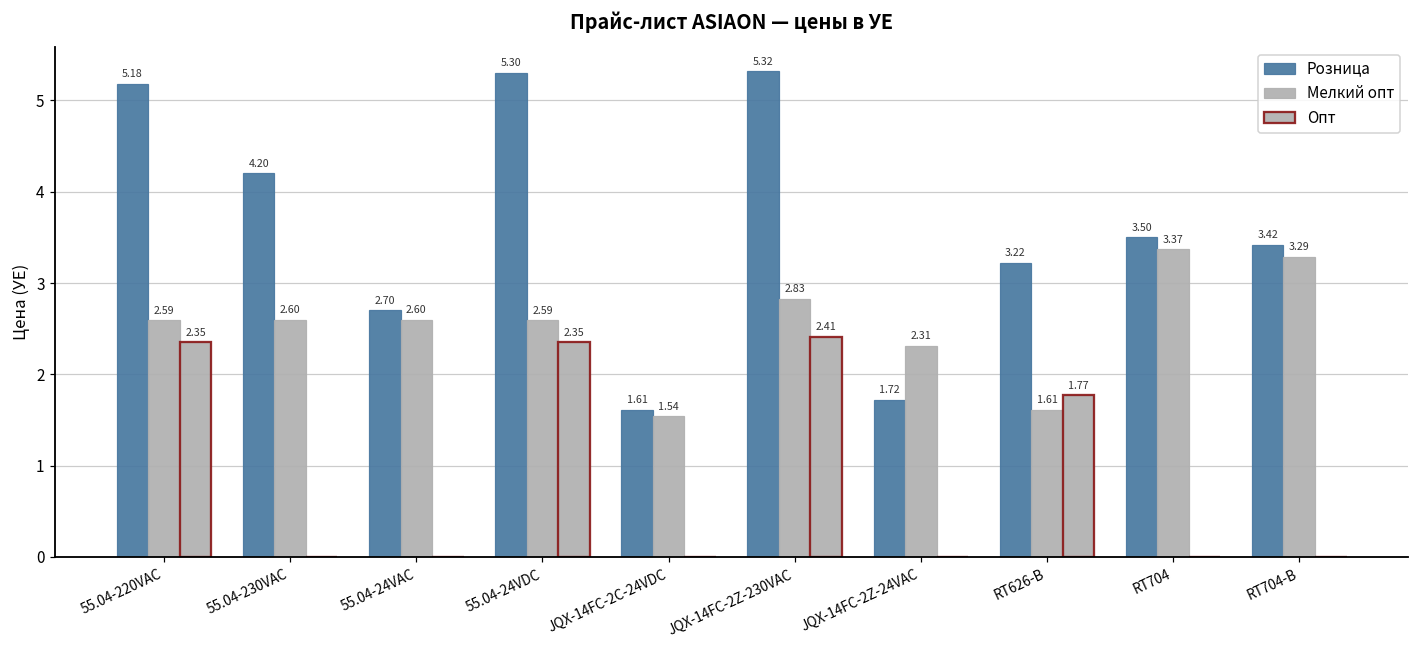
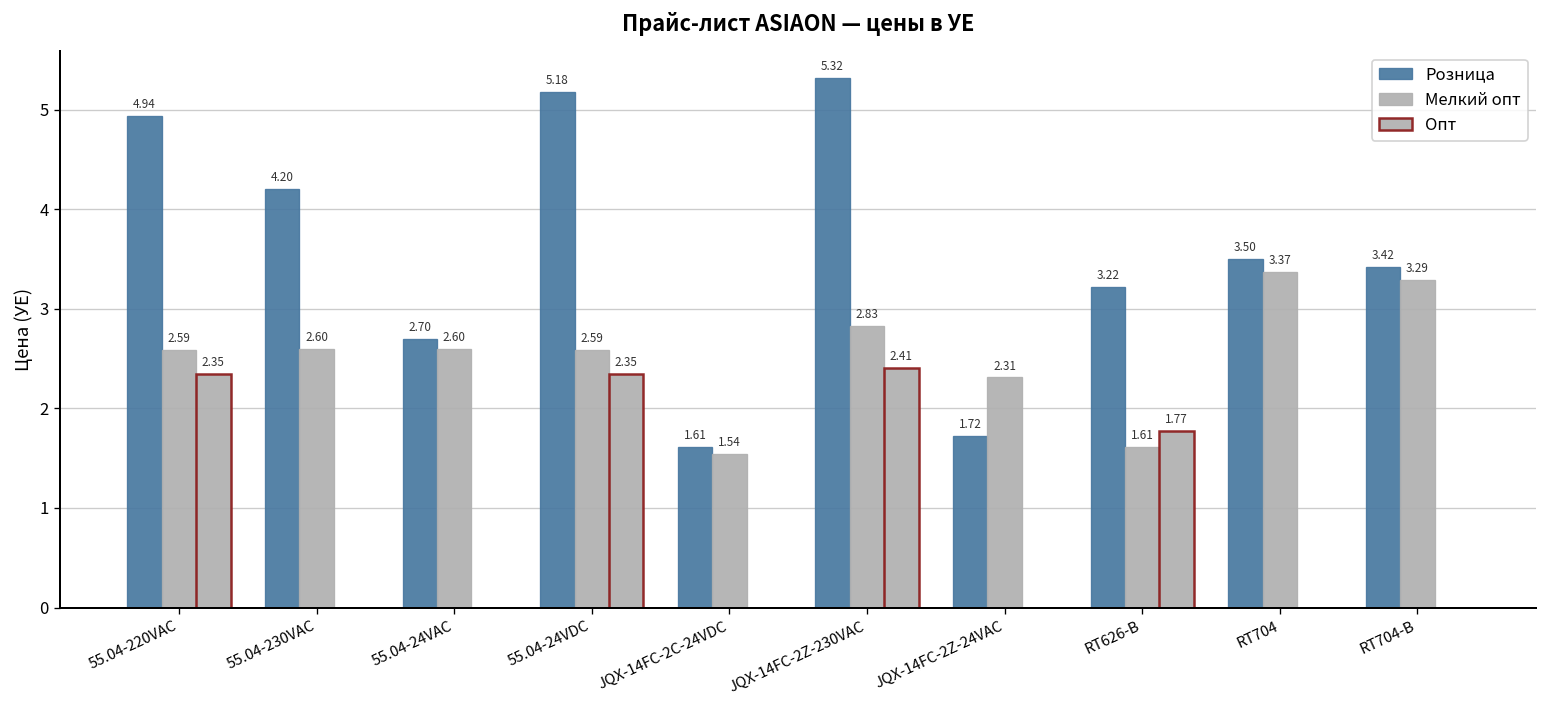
Розница, 55.04-220VAC: 5.18 -> 4.94
Розница, 55.04-24VDC: 5.30 -> 5.18
